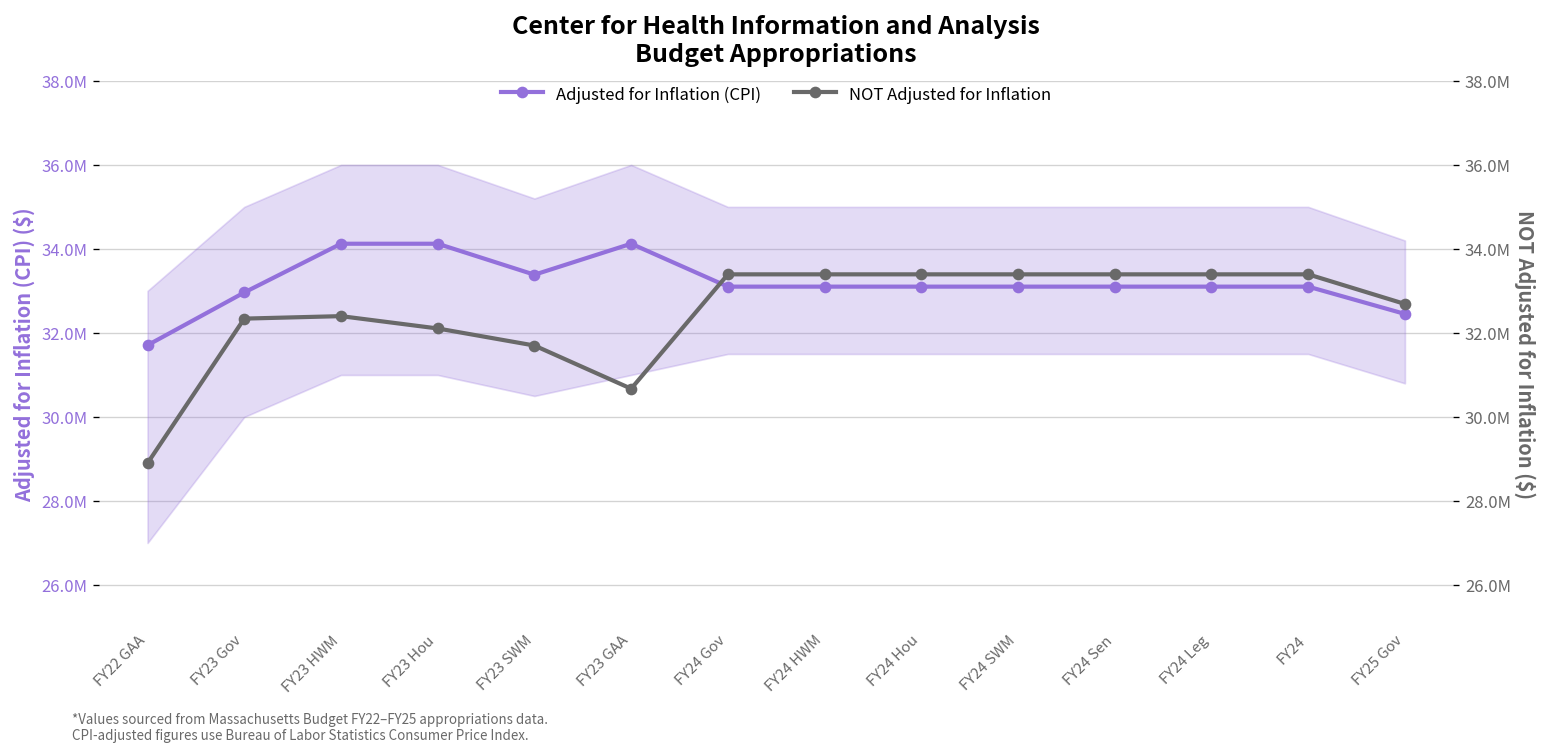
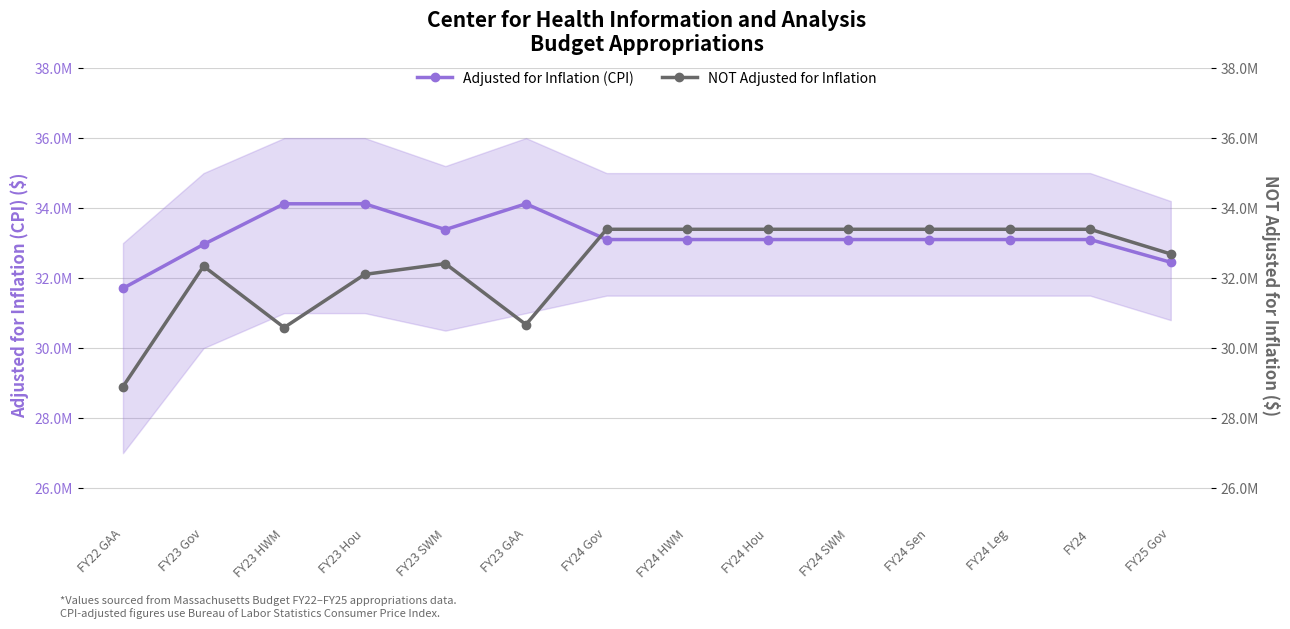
NOT Adjusted for Inflation, FY23 HWM: 32400000 -> 30600000
NOT Adjusted for Inflation, FY23 SWM: 31700000 -> 32400000
